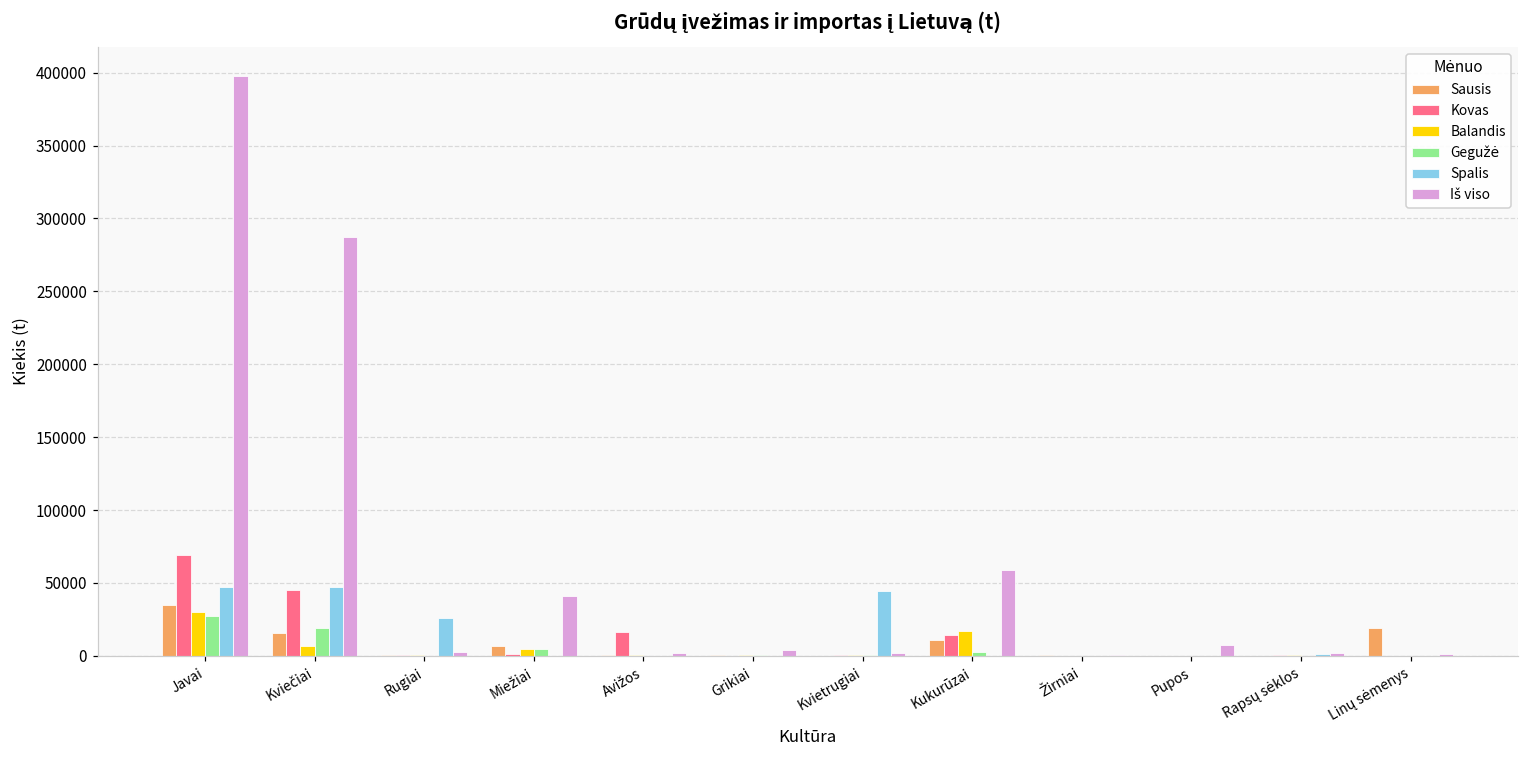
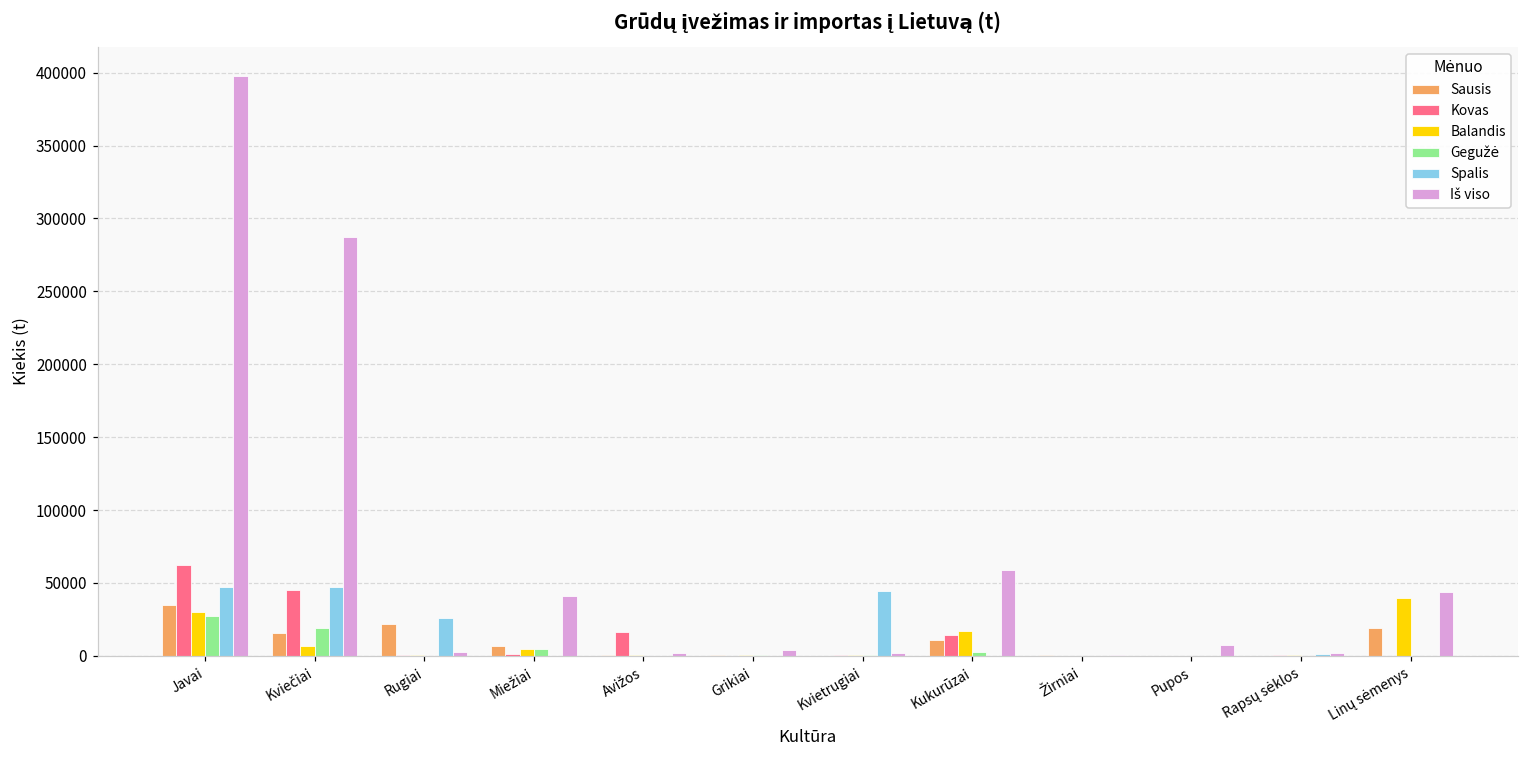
Kovas, Javai: 69000 -> 62000
Sausis, Rugiai: 1000 -> 22000
Balandis, Linų sėmenys: 0 -> 40000
Iš viso, Linų sėmenys: 2000 -> 43000
